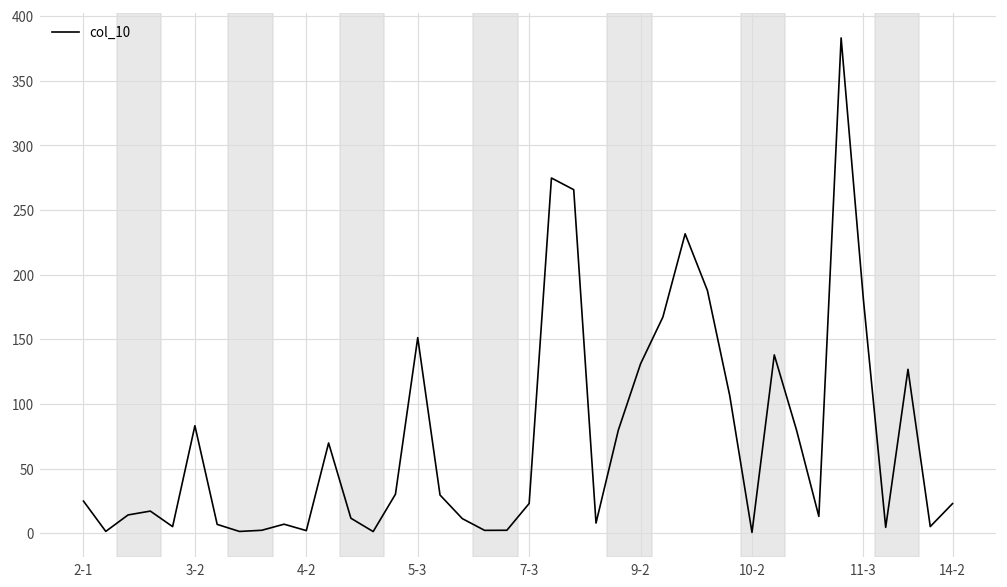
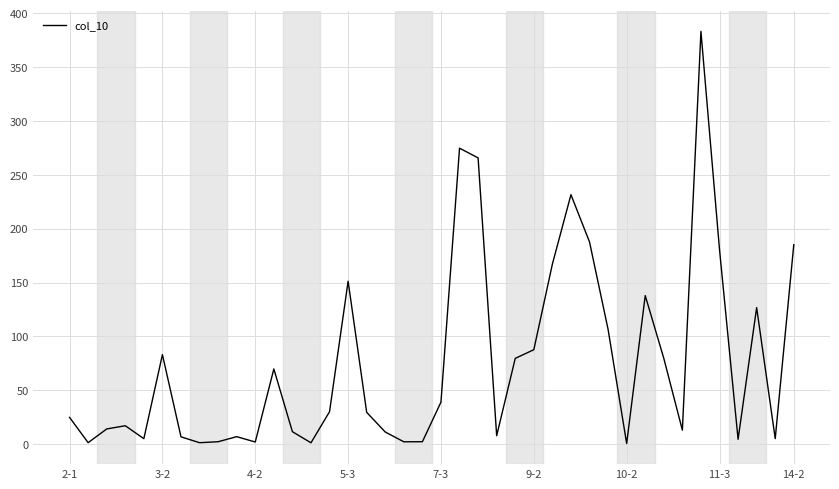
7-3: 23 -> 39
9-2: 131 -> 88
14-2: 23 -> 185
